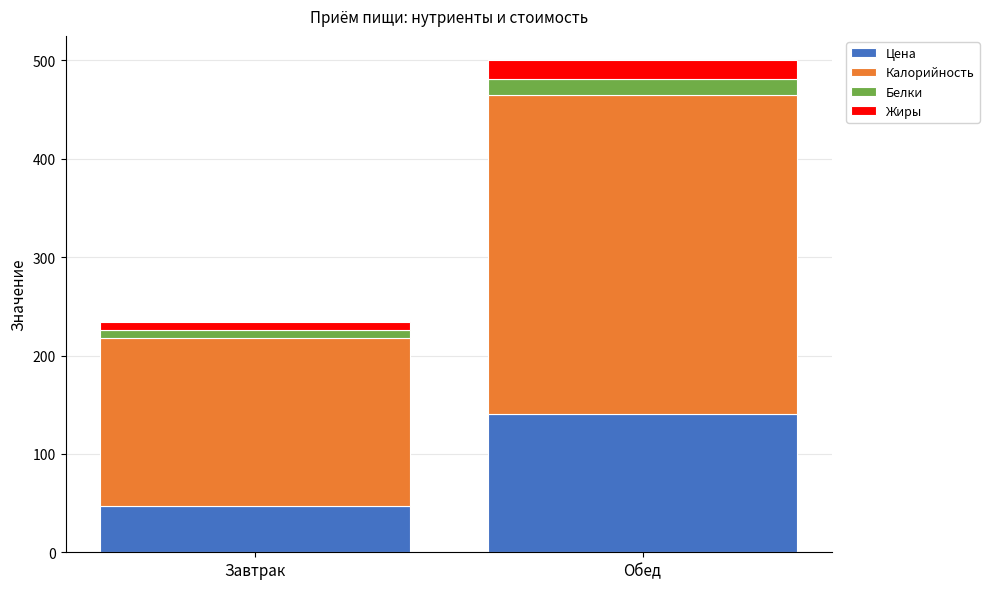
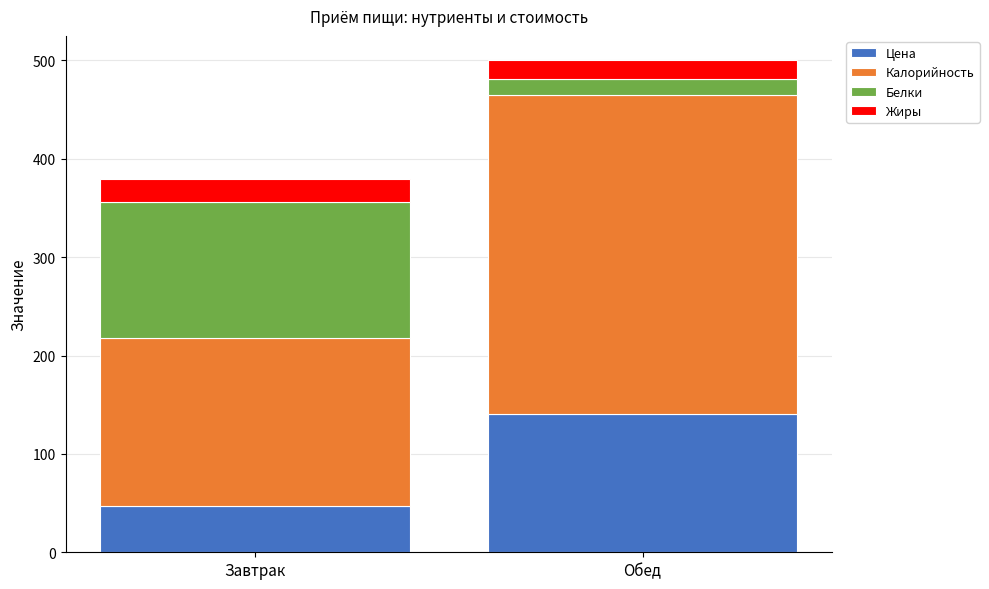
Белки, Завтрак: 10 -> 140
Жиры, Завтрак: 10 -> 20
